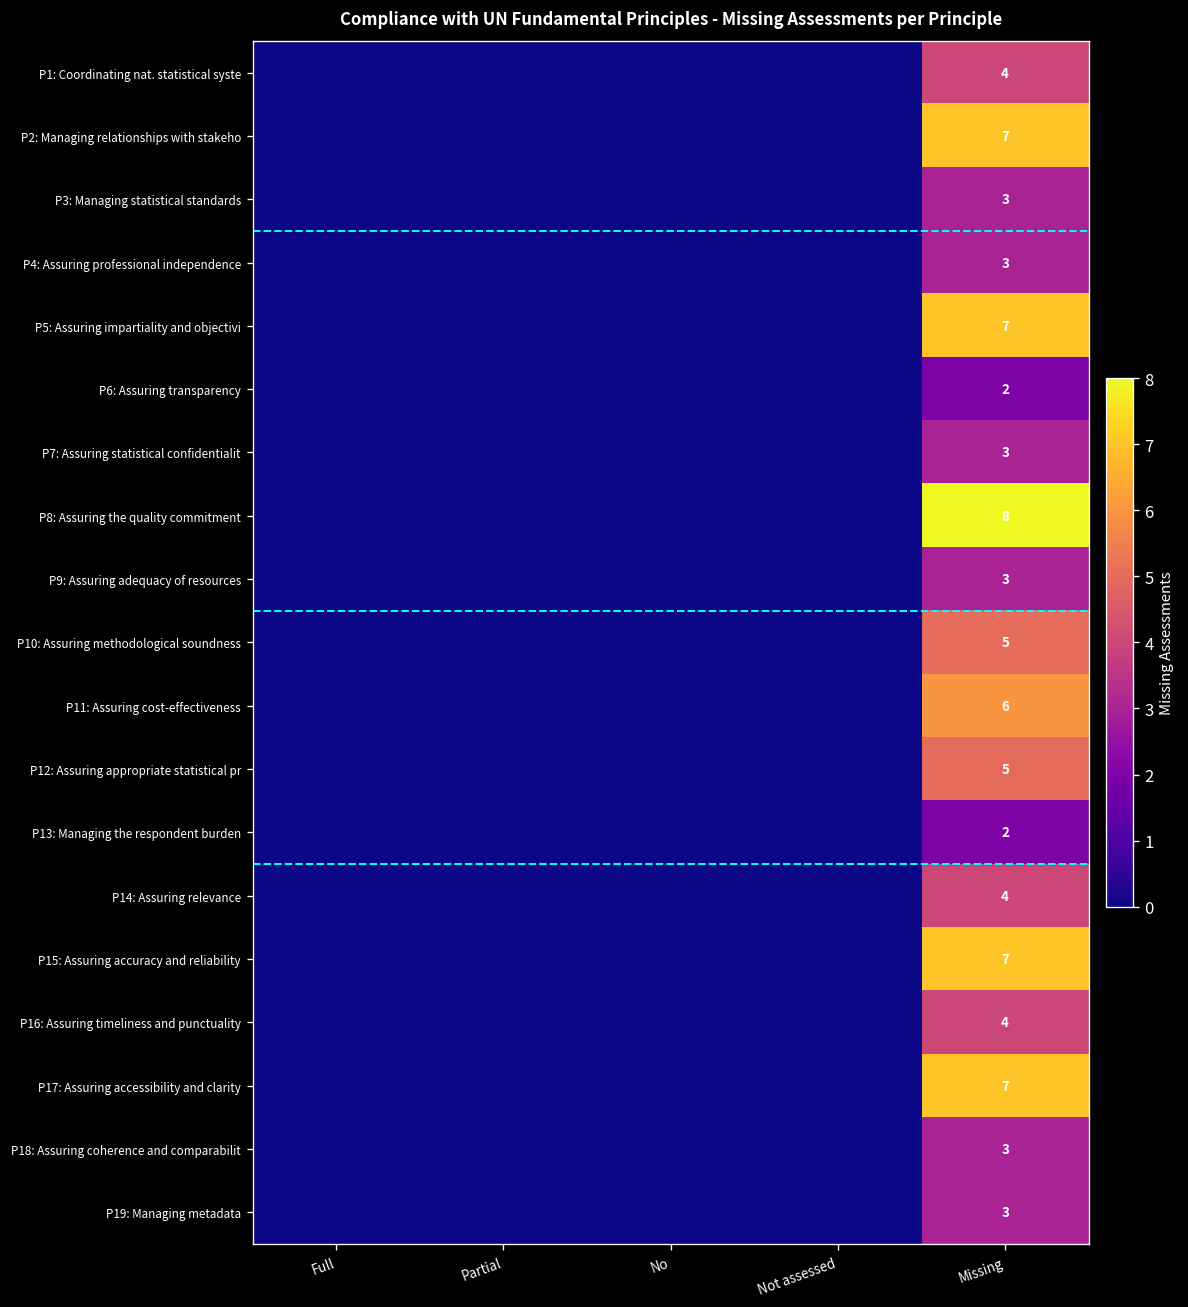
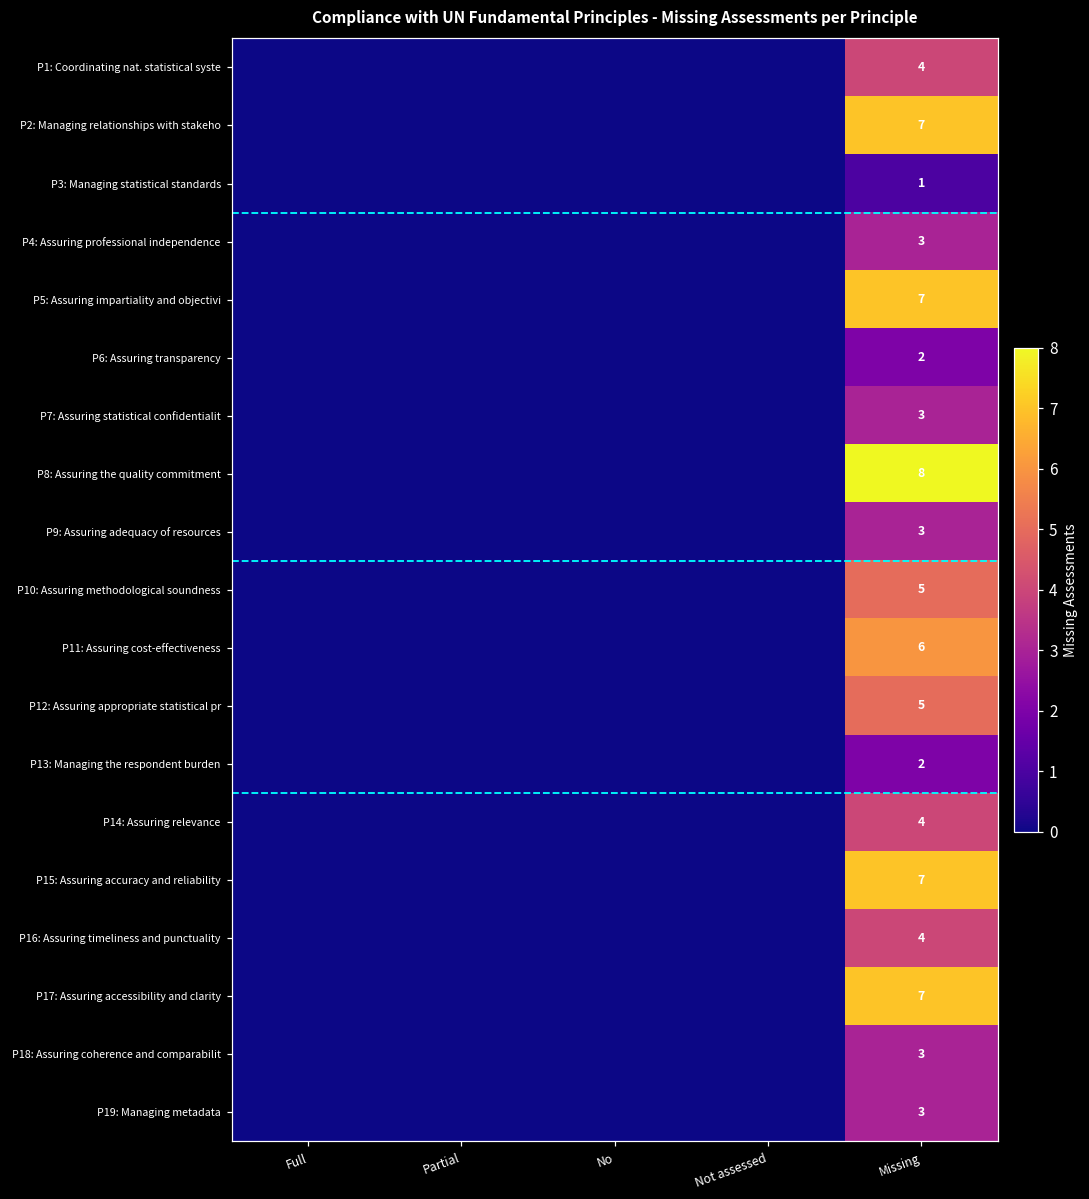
P3: Managing statistical standards, Missing: 3 -> 1
